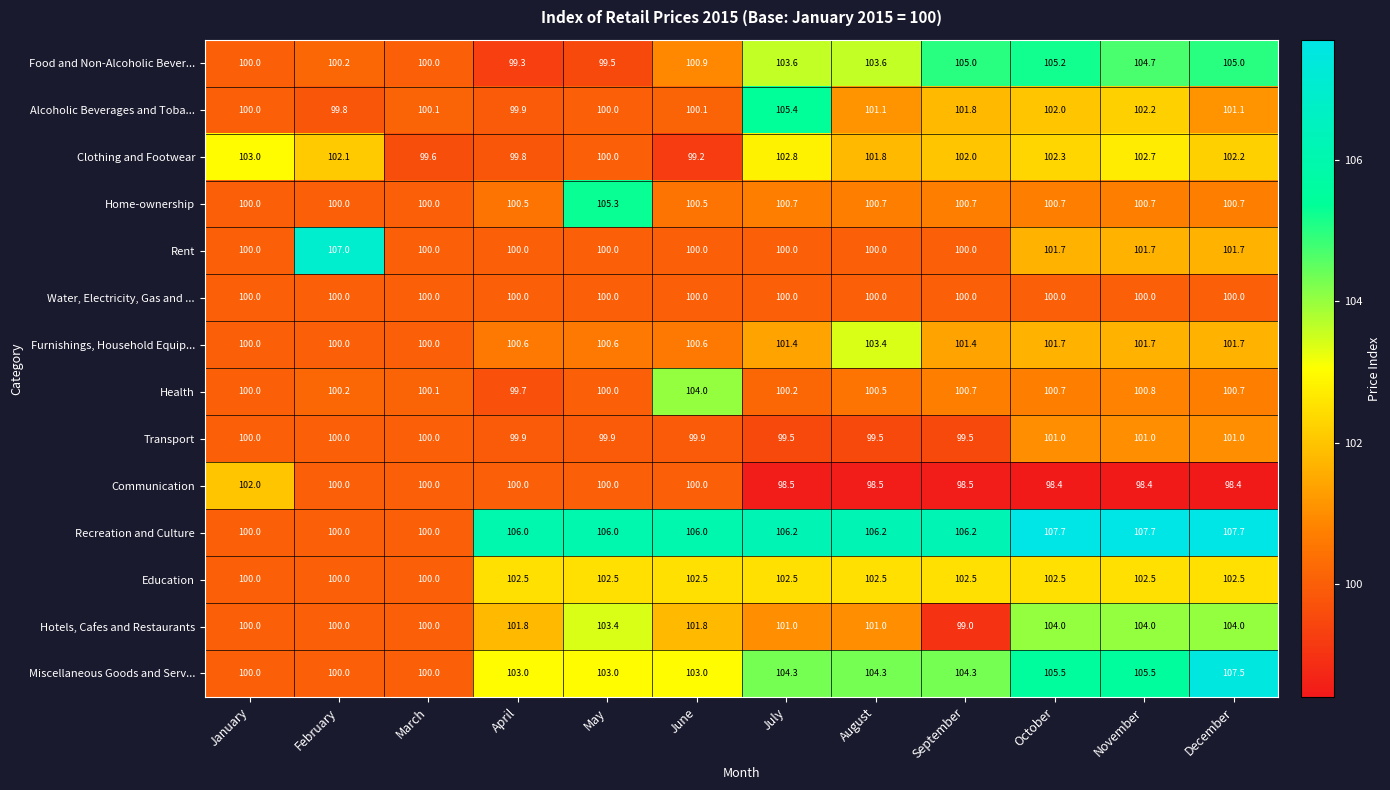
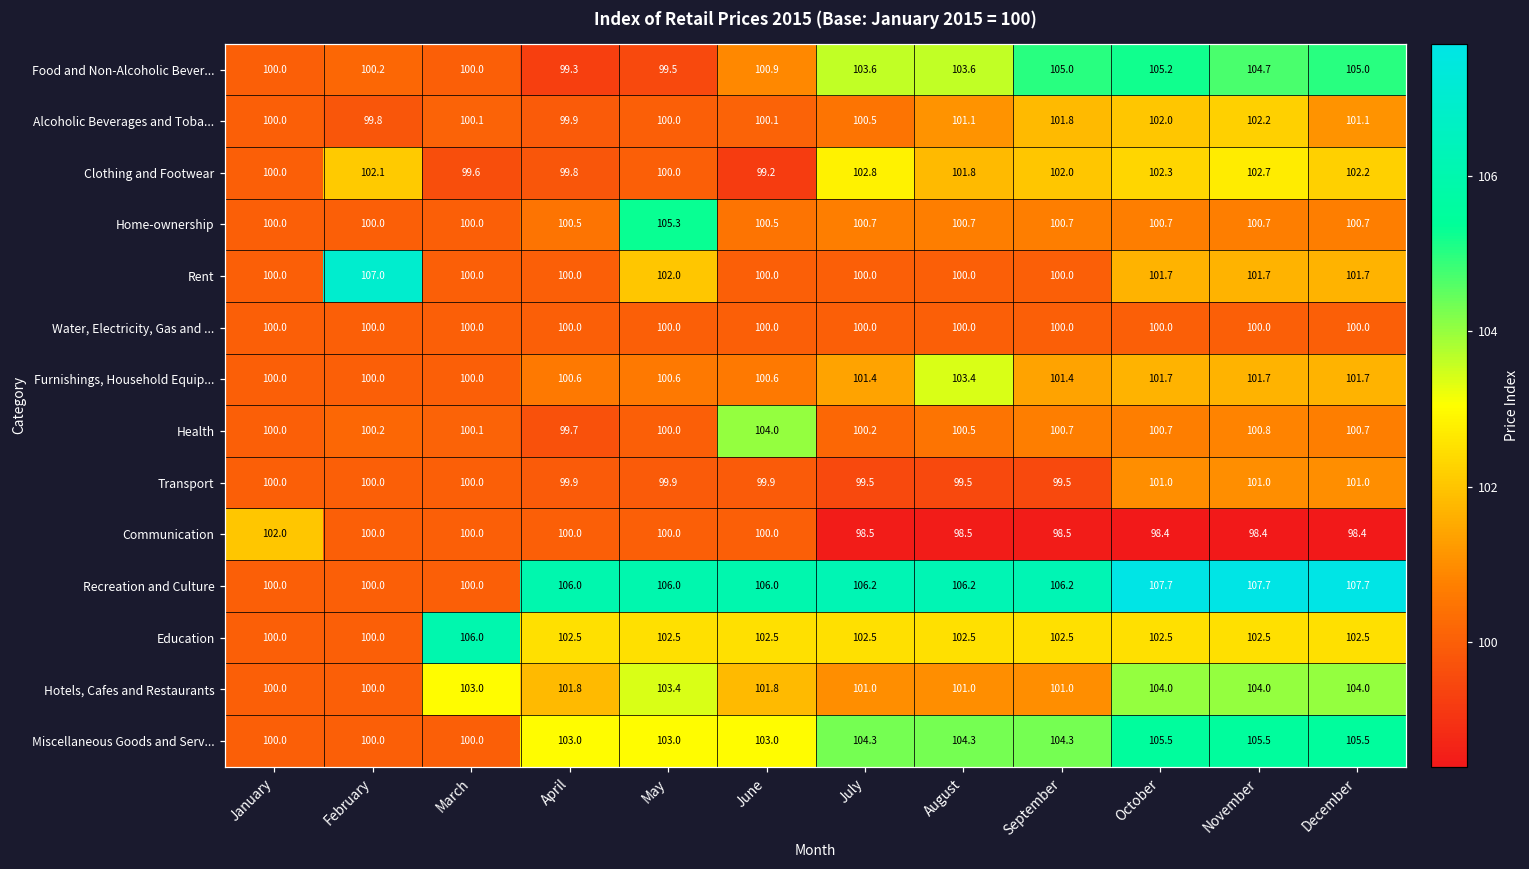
Alcoholic Beverages and Toba..., July: 105.4 -> 100.5
Clothing and Footwear, January: 103.0 -> 100.0
Rent, May: 100.0 -> 102.0
Education, March: 100.0 -> 106.0
Hotels, Cafes and Restaurants, March: 100.0 -> 103.0
Hotels, Cafes and Restaurants, September: 99.0 -> 101.0
Miscellaneous Goods and Serv..., December: 107.5 -> 105.5
